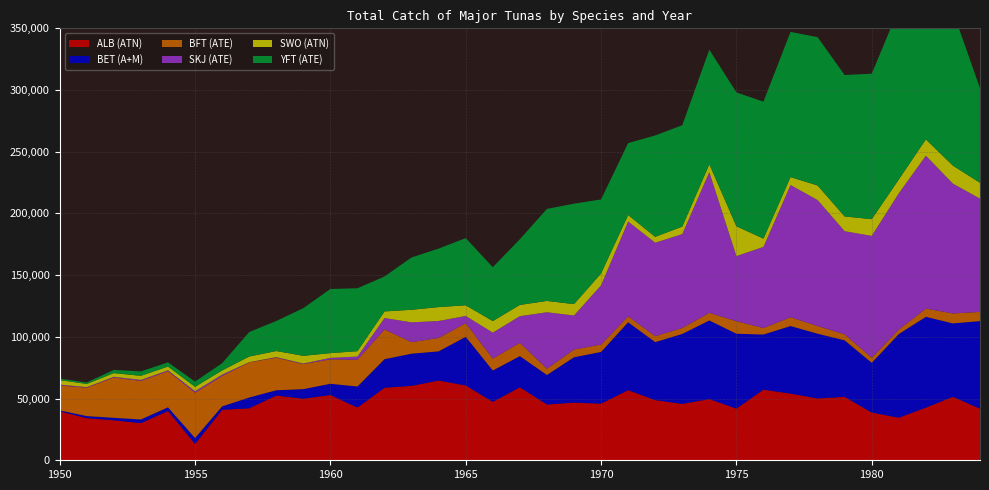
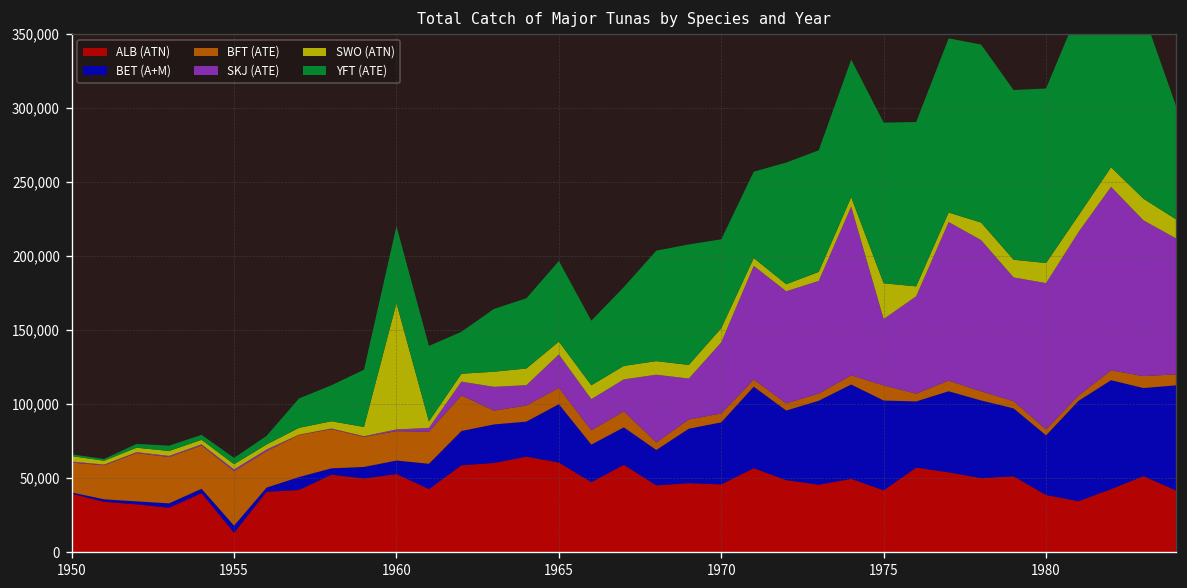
SWO (ATN), 1960: 4,000 -> 85,000
SKJ (ATE), 1965: 6,000 -> 23,000
SKJ (ATE), 1975: 53,000 -> 45,000
